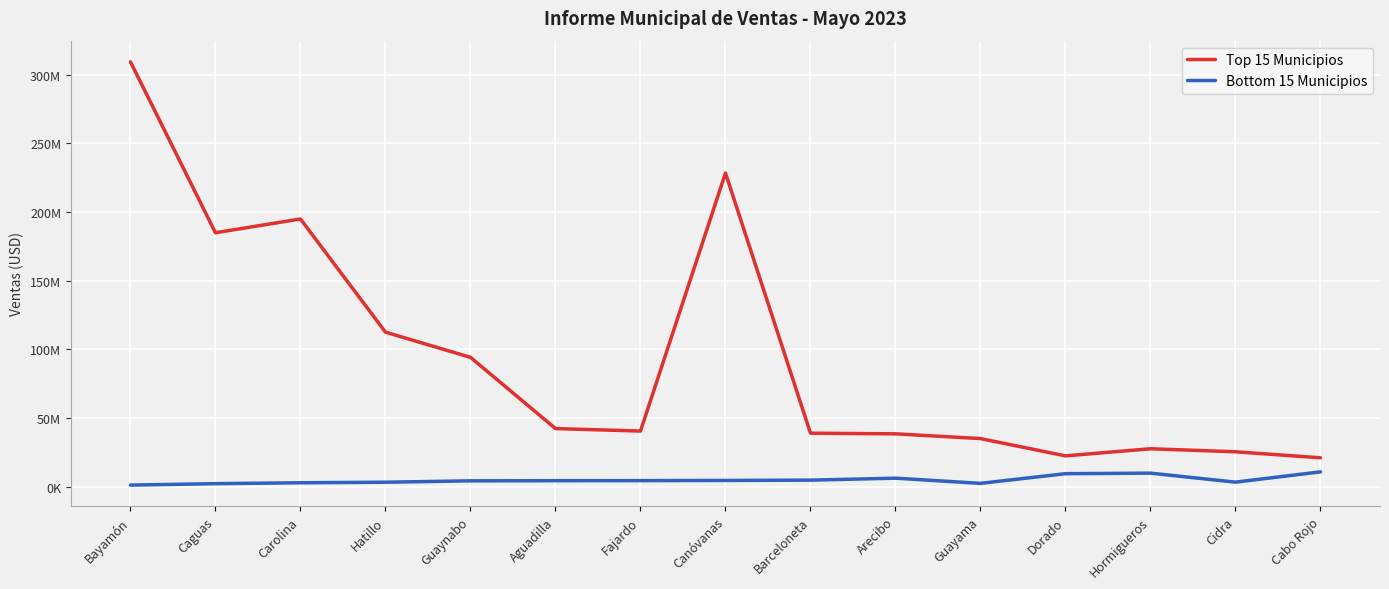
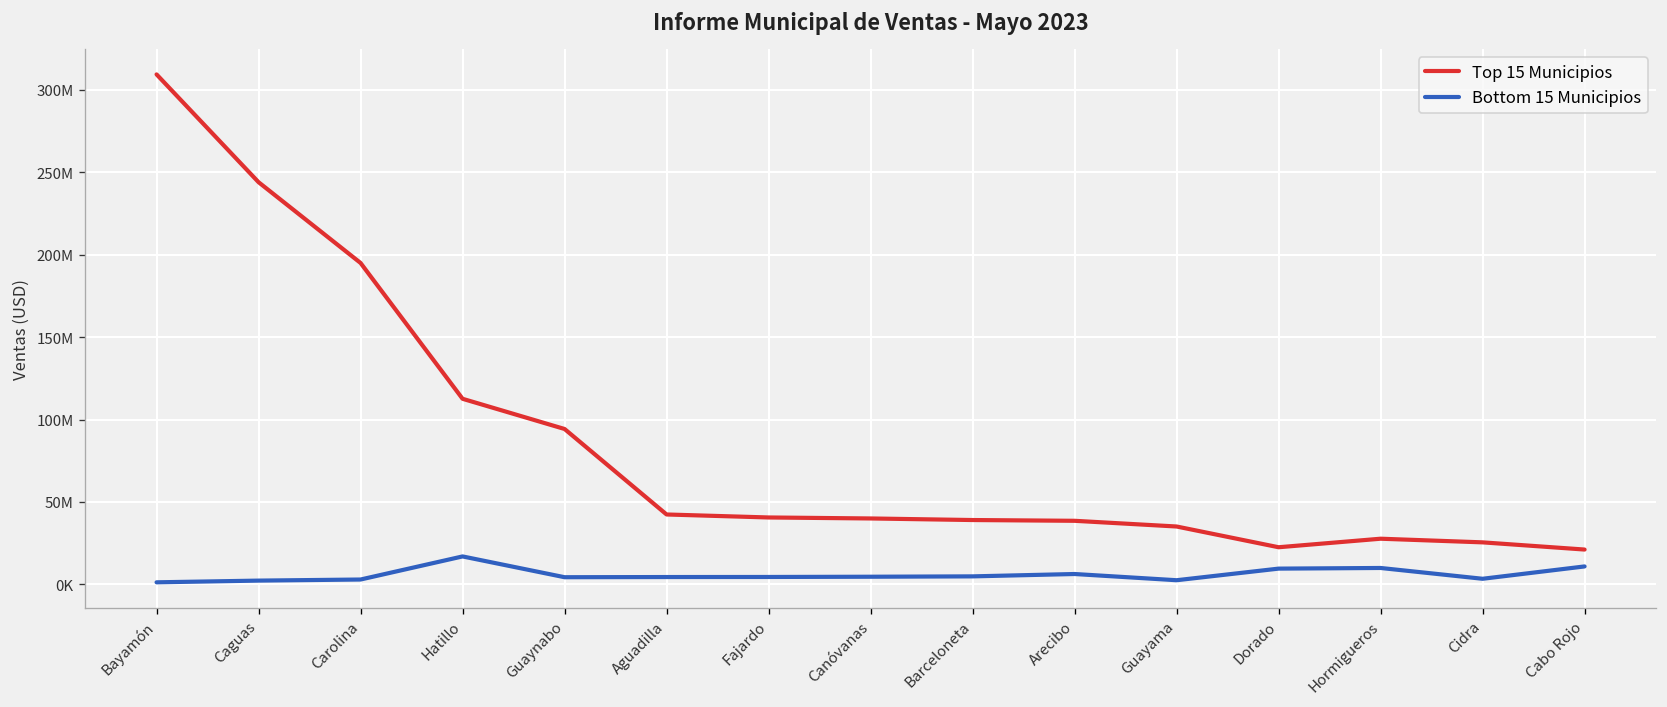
Top 15 Municipios, Caguas: 185000000 -> 244000000
Bottom 15 Municipios, Hatillo: 3000000 -> 17000000
Top 15 Municipios, Canóvanas: 228000000 -> 40000000
